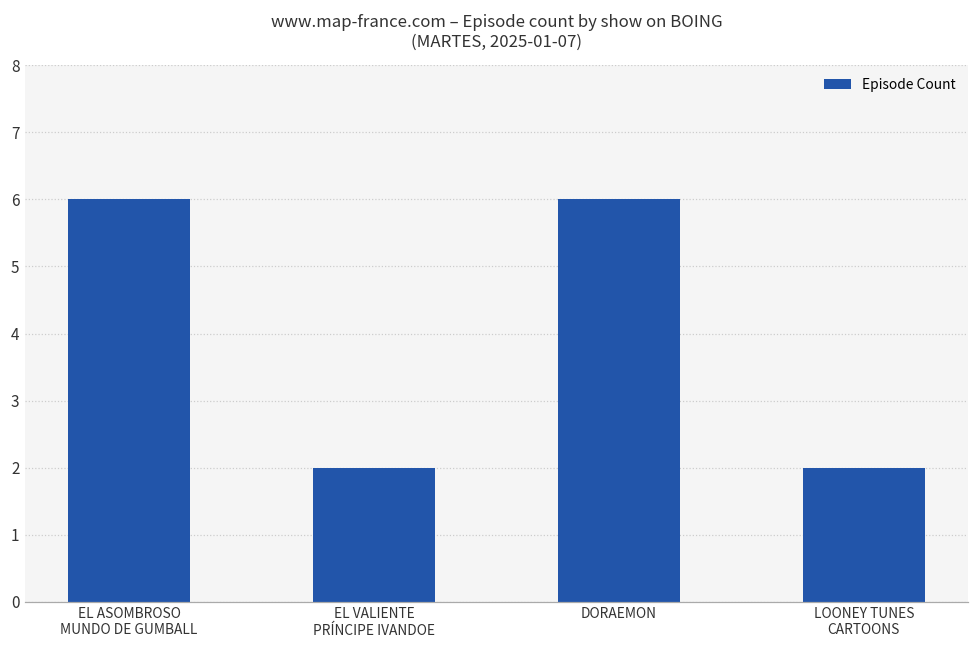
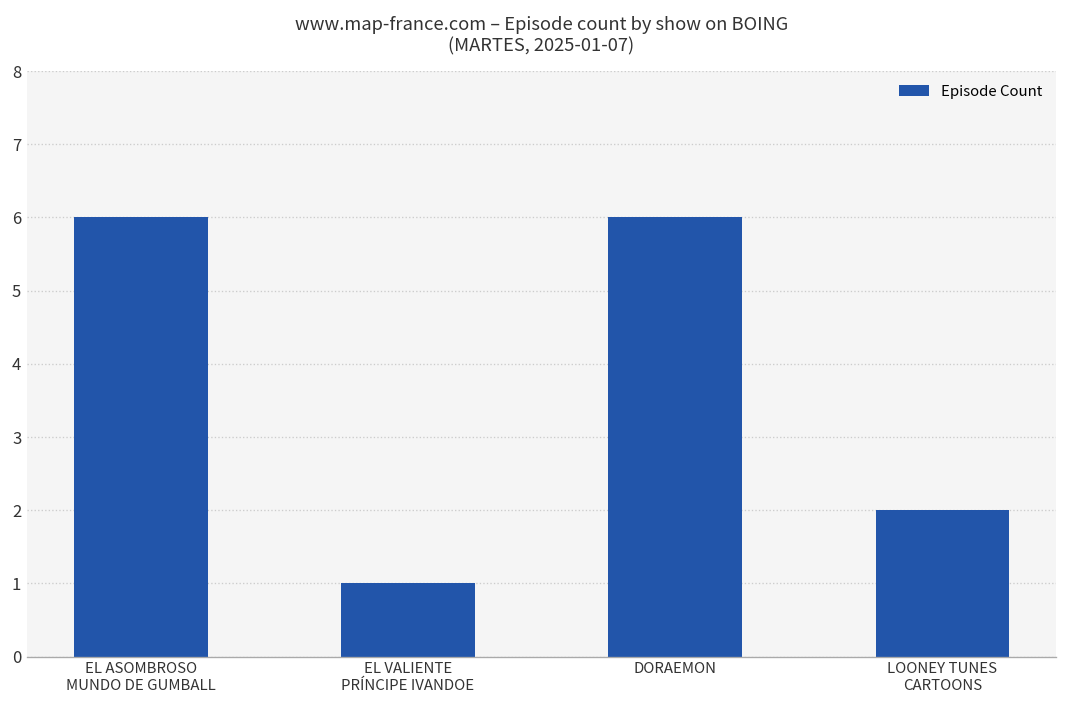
EL VALIENTE PRÍNCIPE IVANDOE: 2 -> 1
